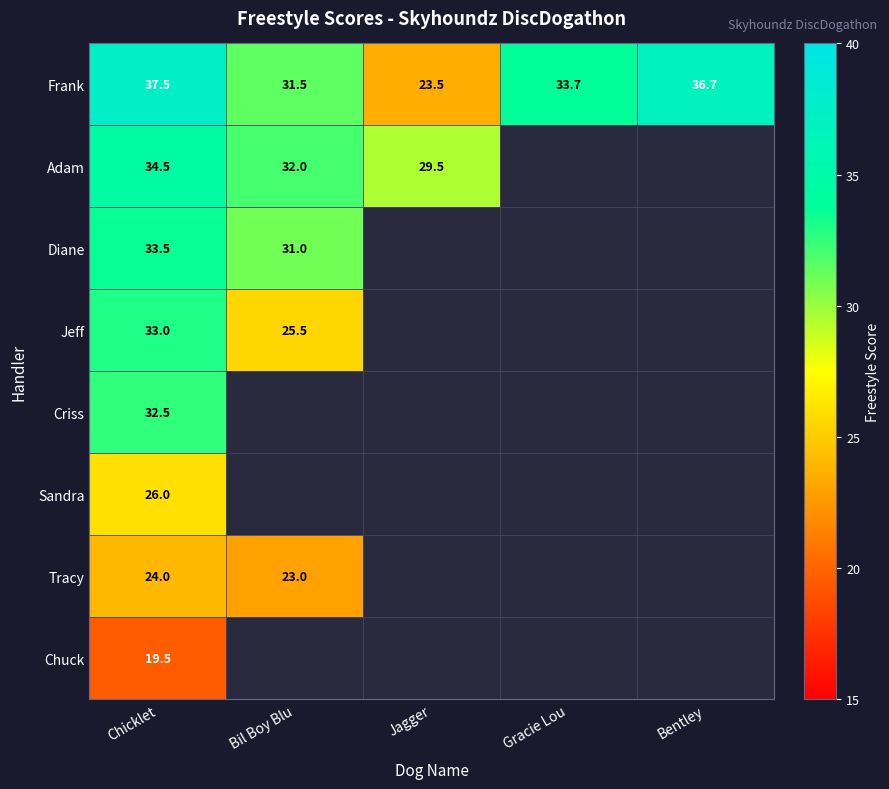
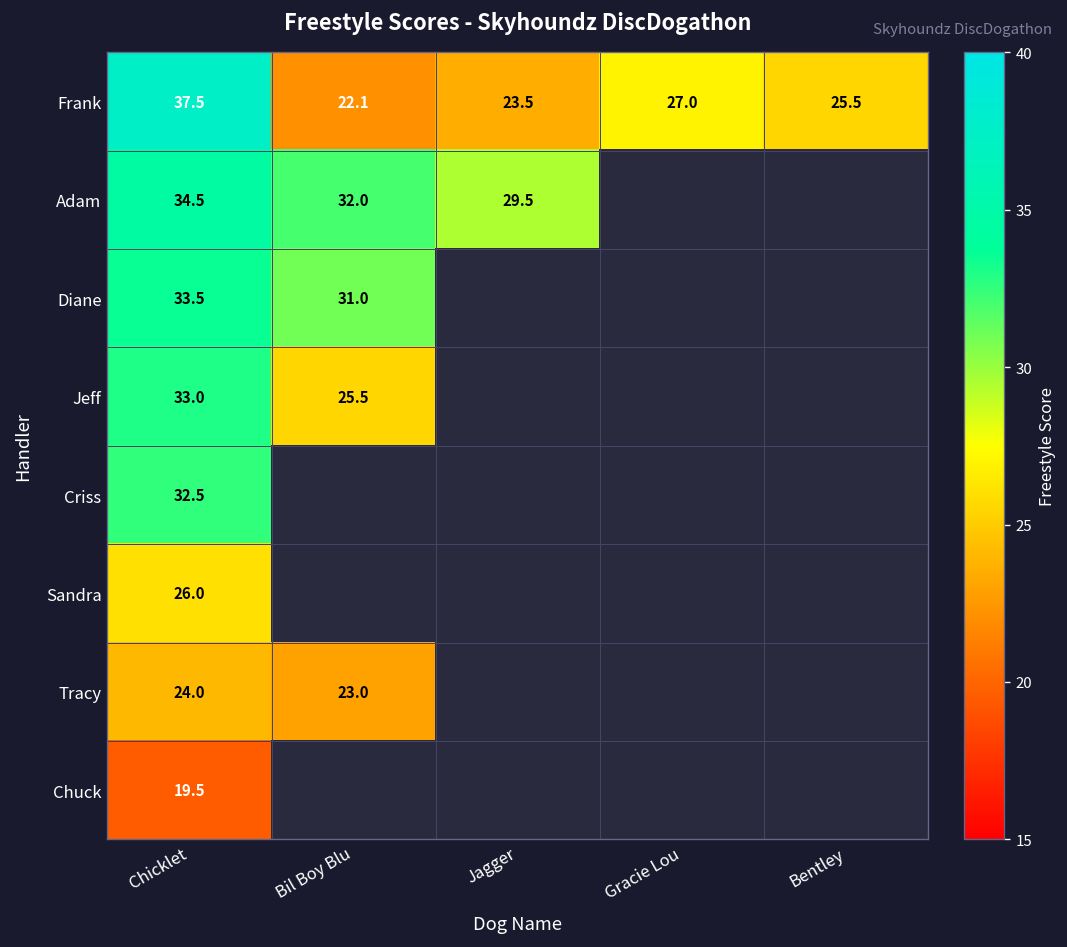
Frank, Bil Boy Blu: 31.5 -> 22.1
Frank, Gracie Lou: 33.7 -> 27.0
Frank, Bentley: 36.7 -> 25.5
